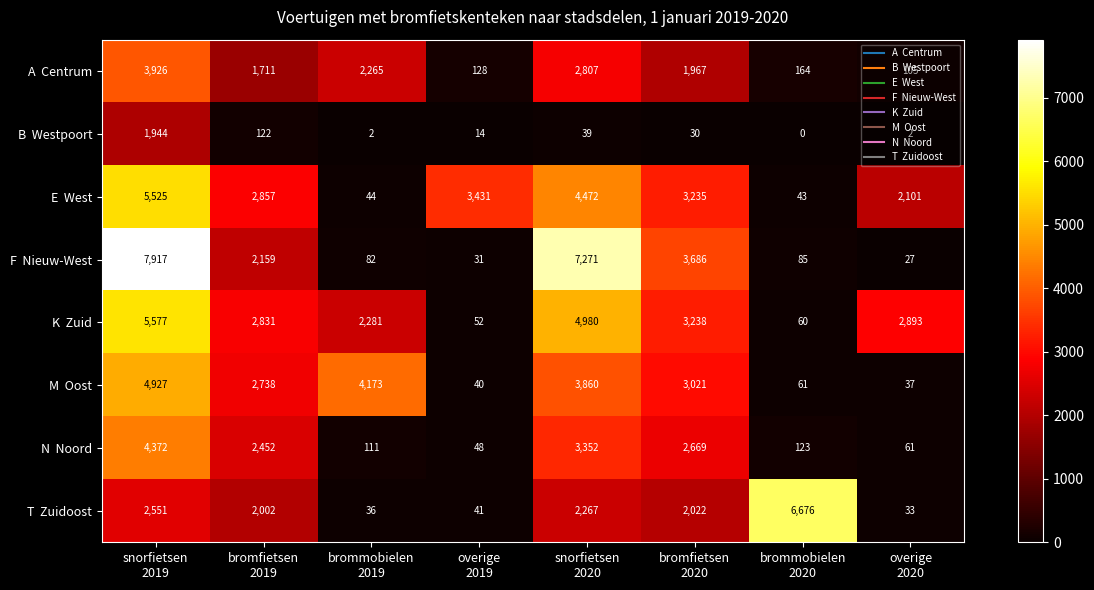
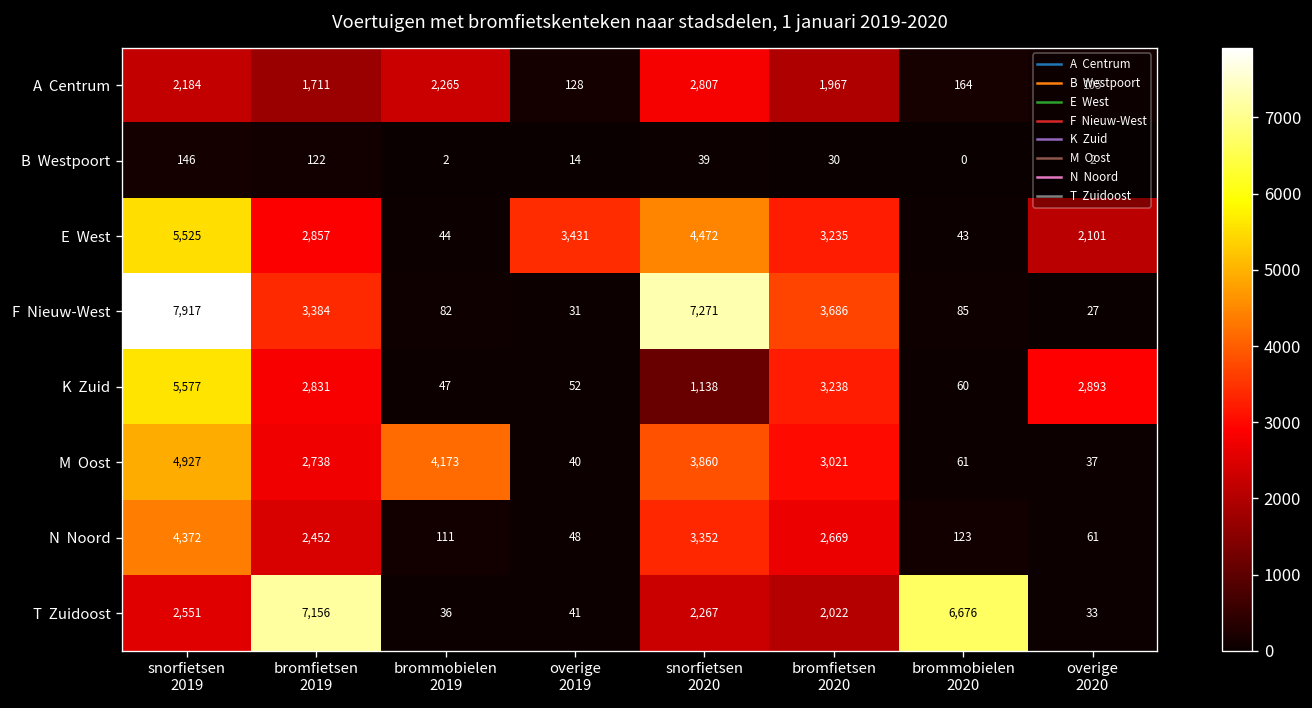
A Centrum, snorfietsen 2019: 3,926 -> 2,184
B Westpoort, snorfietsen 2019: 1,944 -> 146
F Nieuw-West, bromfietsen 2019: 2,159 -> 3,384
K Zuid, brommobielen 2019: 2,281 -> 47
K Zuid, snorfietsen 2020: 4,980 -> 1,138
T Zuidoost, bromfietsen 2019: 2,002 -> 7,156
